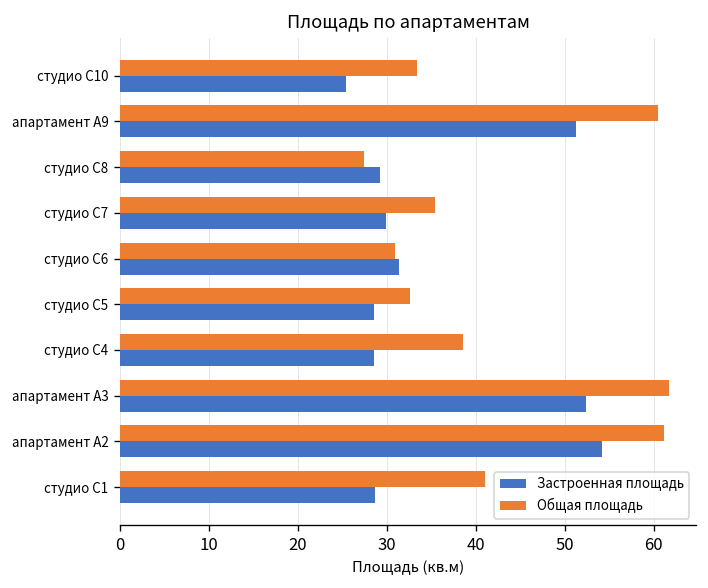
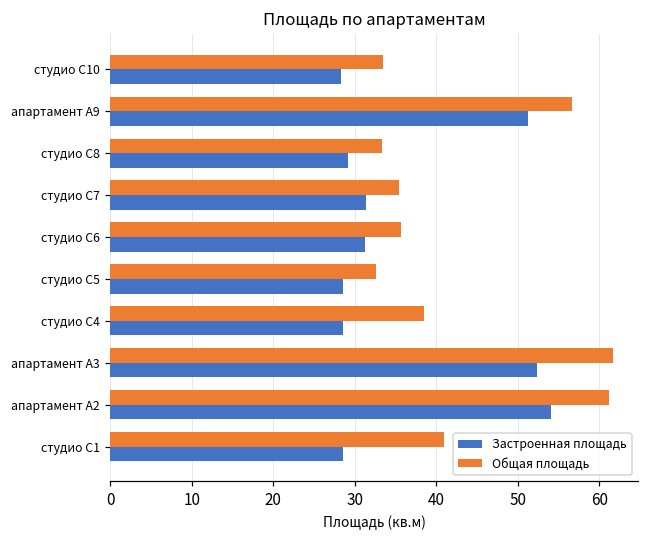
Застроенная площадь, студио C10: 25 -> 28
Общая площадь, апартамент А9: 61 -> 57
Общая площадь, студио C8: 27 -> 33
Застроенная площадь, студио C7: 30 -> 31
Общая площадь, студио C6: 31 -> 36
